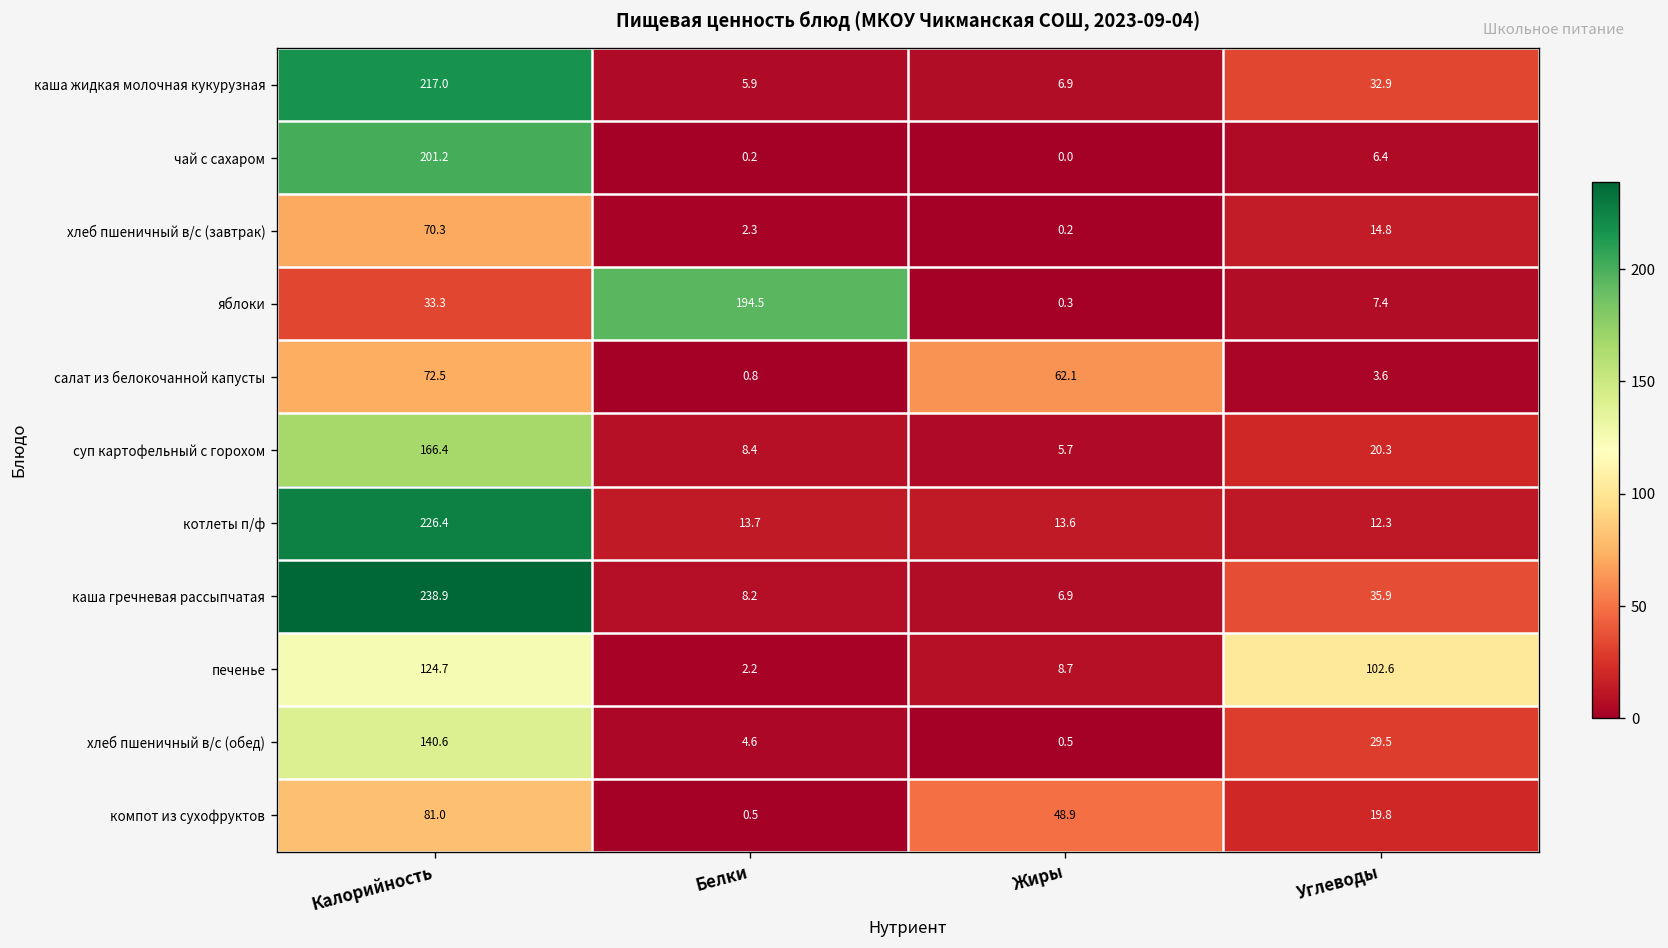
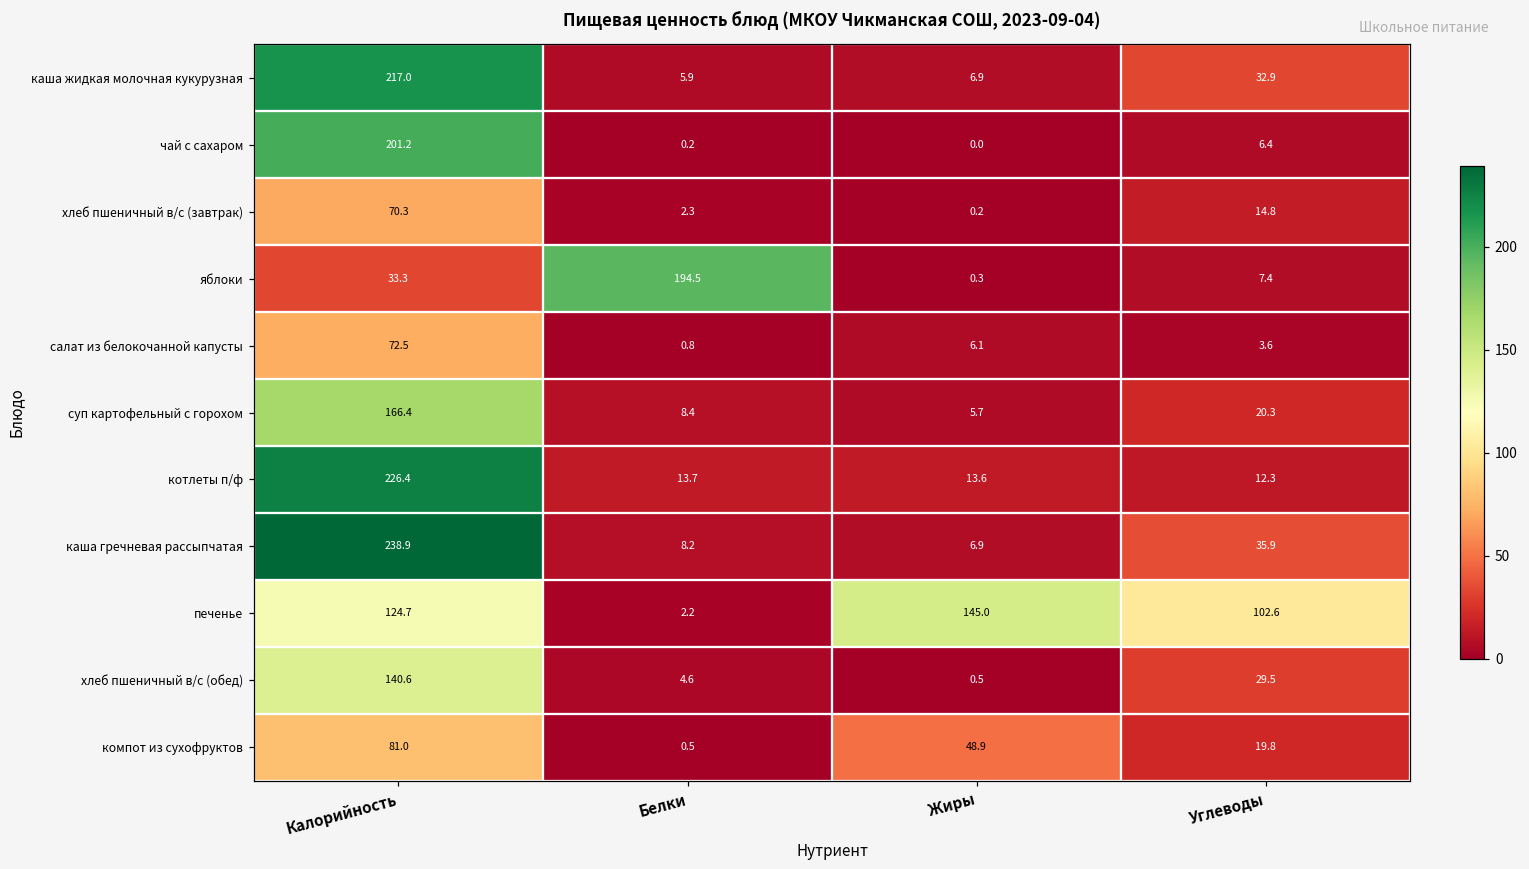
салат из белокочанной капусты, Жиры: 62.1 -> 6.1
печенье, Жиры: 8.7 -> 145.0
